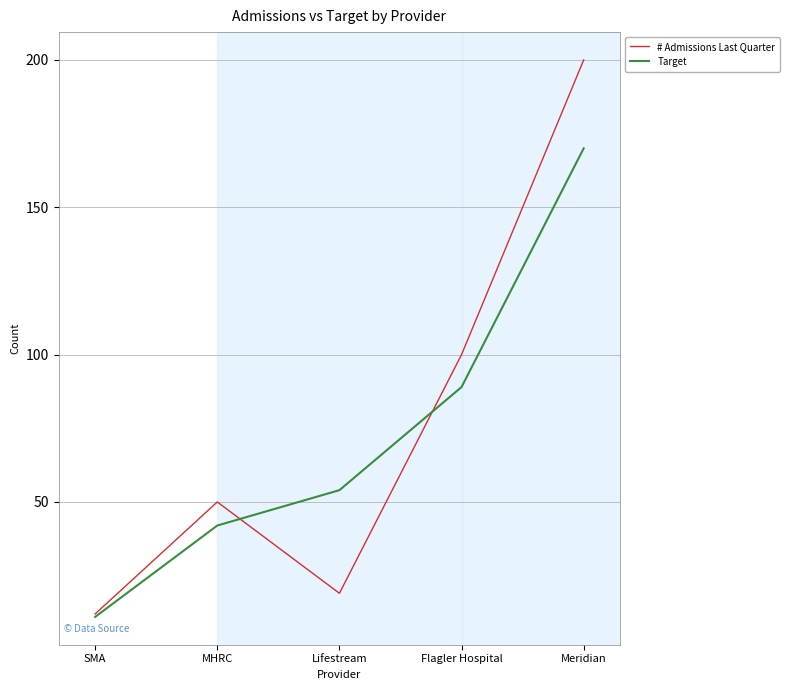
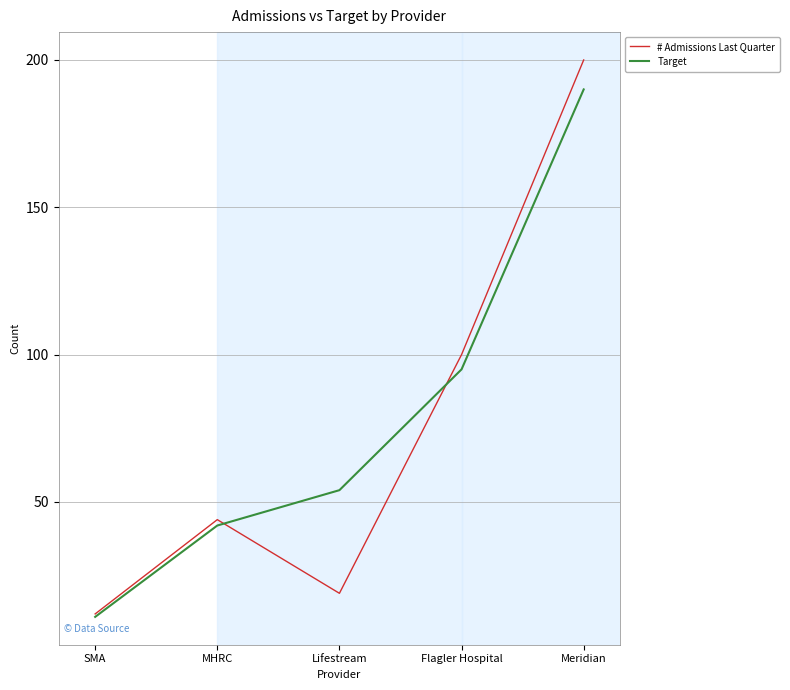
# Admissions Last Quarter, MHRC: 50 -> 44
Target, Flagler Hospital: 89 -> 95
Target, Meridian: 170 -> 190
